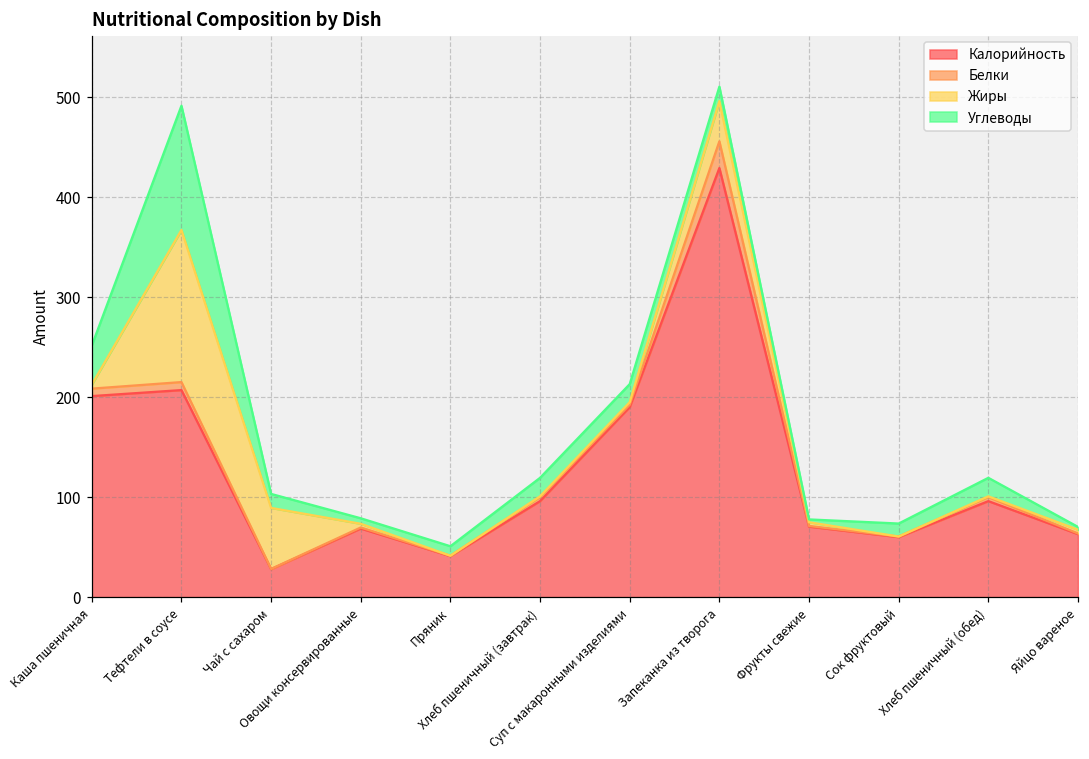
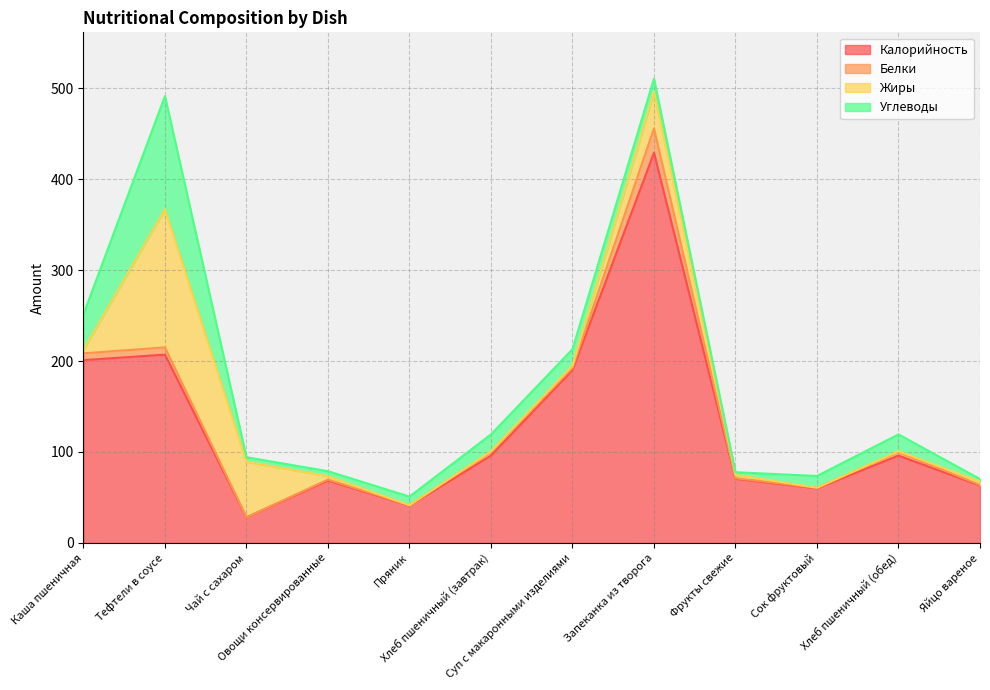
Углеводы, Чай с сахаром: 14 -> 5
